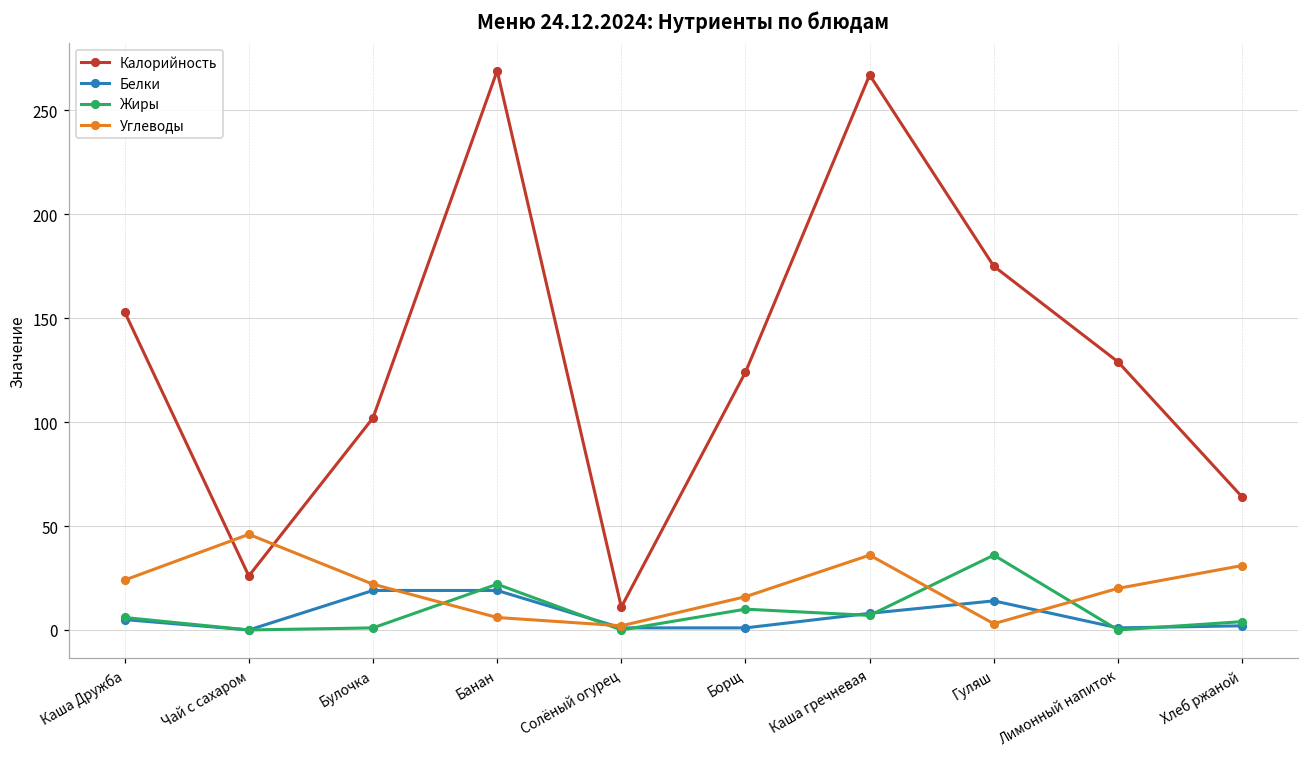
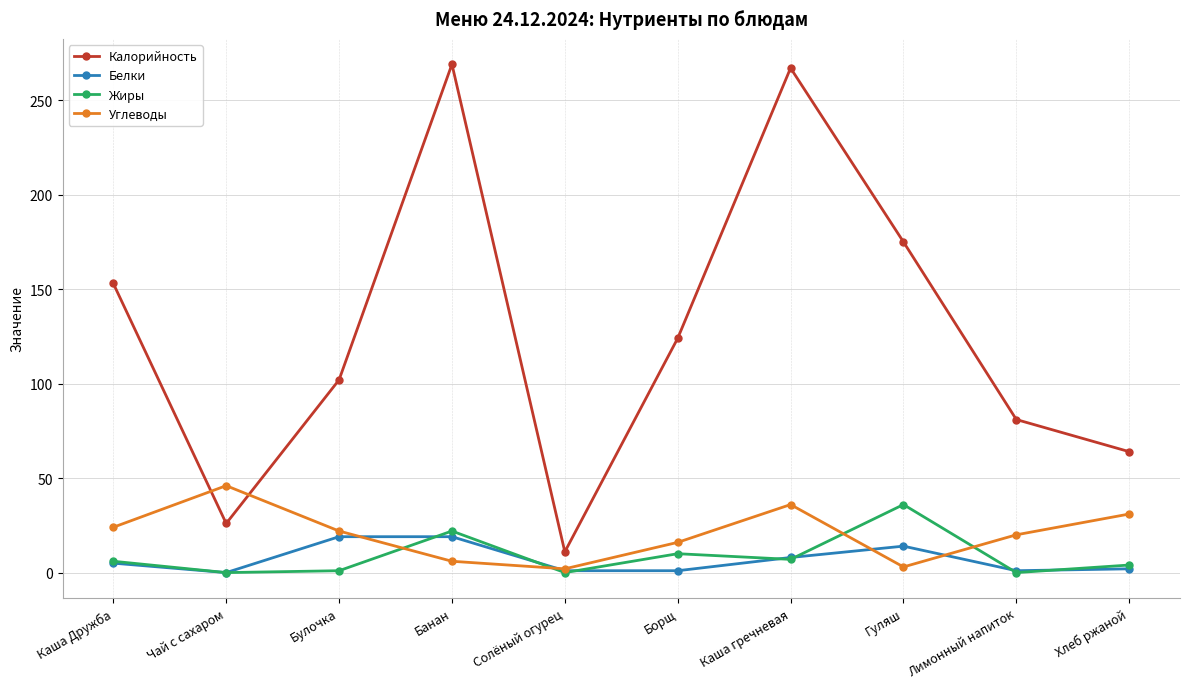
Калорийность, Лимонный напиток: 129 -> 81
